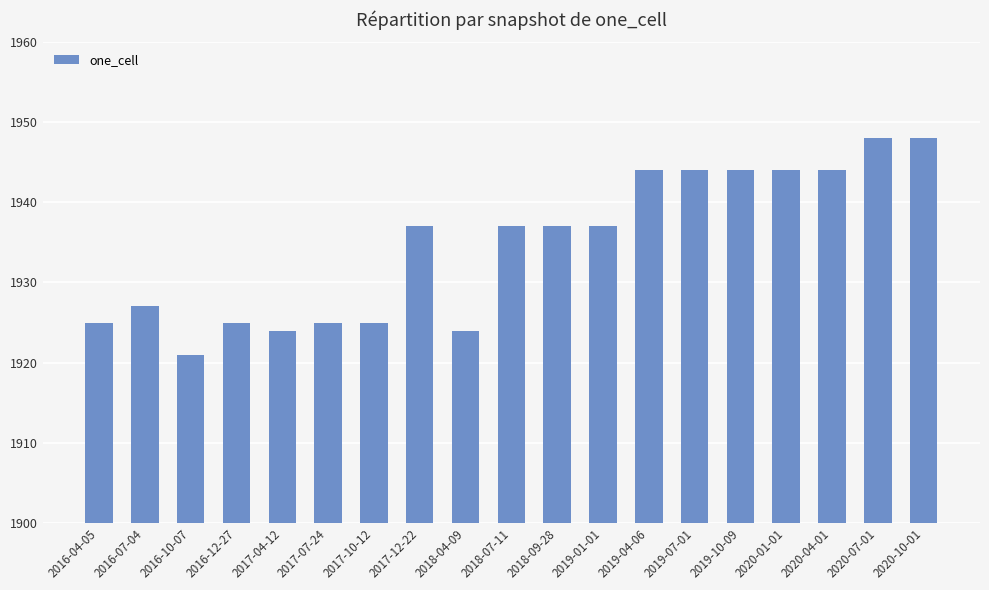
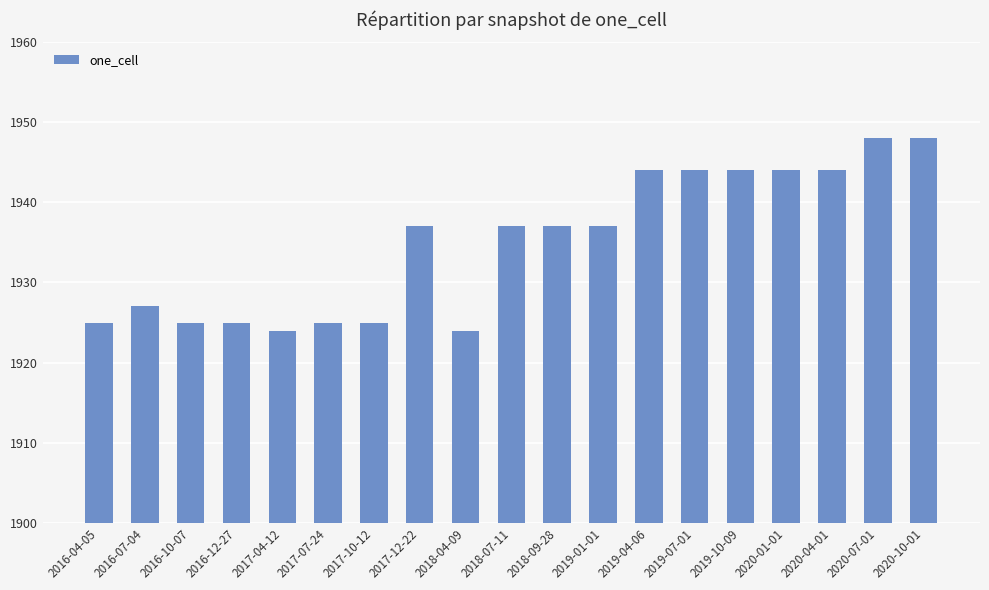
2016-10-07: 1921 -> 1925
